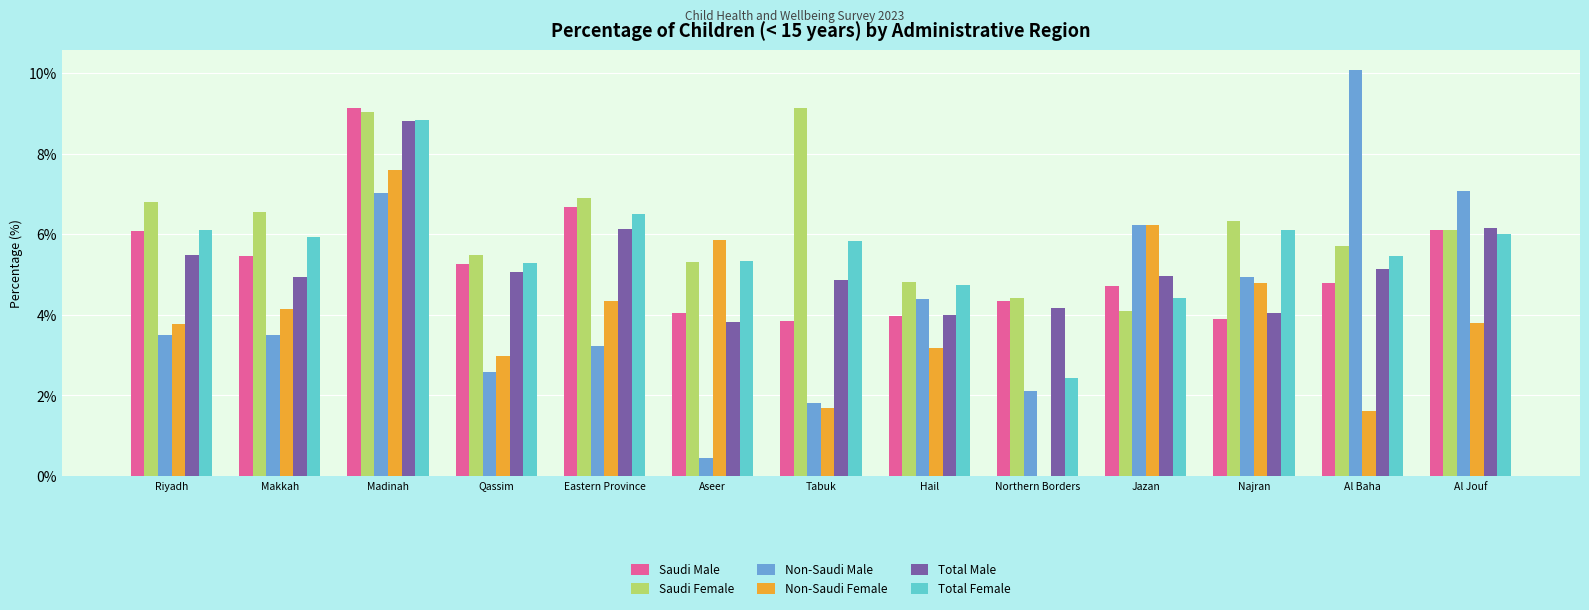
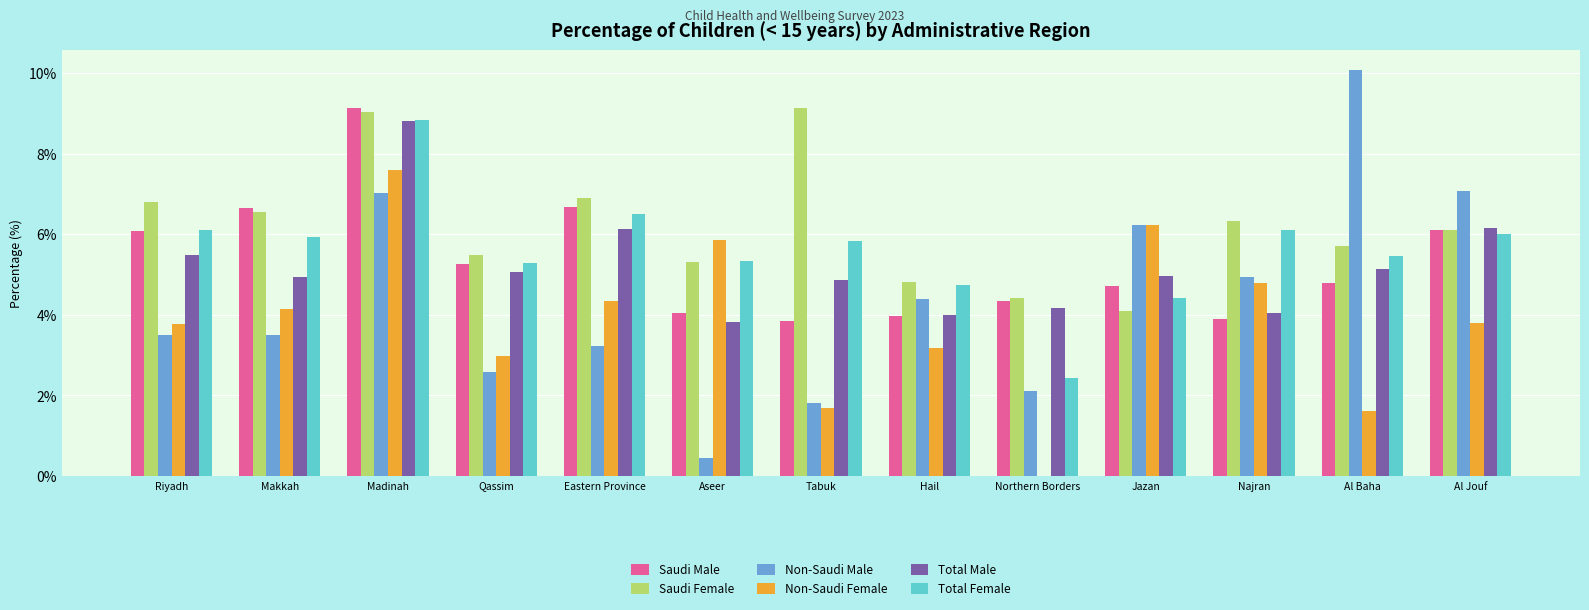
Saudi Male, Makkah: 5.5% -> 6.6%
